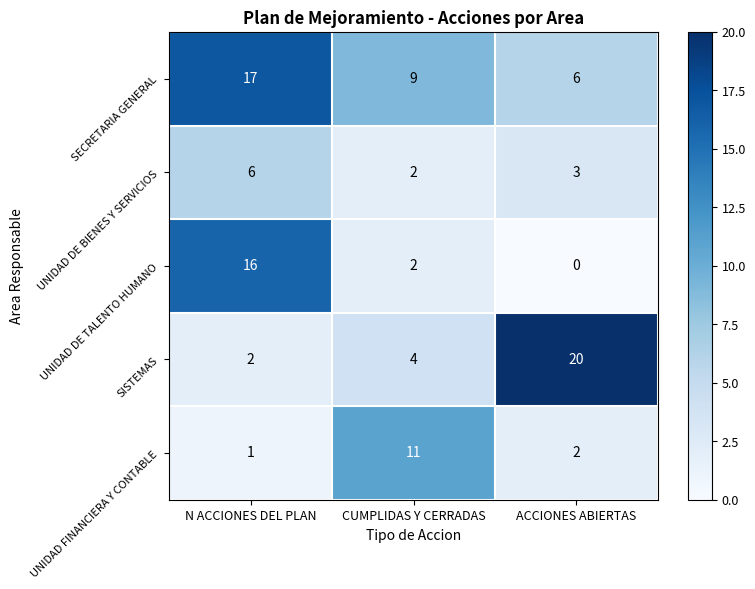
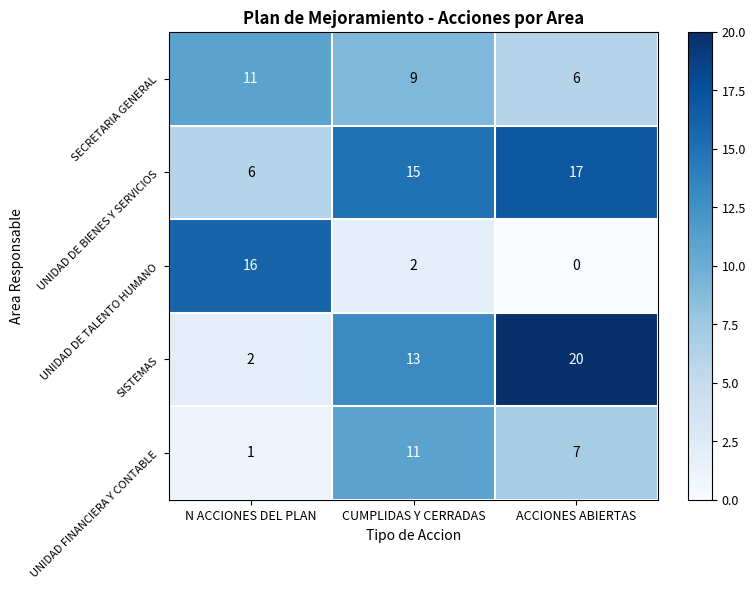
SECRETARIA GENERAL, N ACCIONES DEL PLAN: 17 -> 11
UNIDAD DE BIENES Y SERVICIOS, CUMPLIDAS Y CERRADAS: 2 -> 15
UNIDAD DE BIENES Y SERVICIOS, ACCIONES ABIERTAS: 3 -> 17
SISTEMAS, CUMPLIDAS Y CERRADAS: 4 -> 13
UNIDAD FINANCIERA Y CONTABLE, ACCIONES ABIERTAS: 2 -> 7
